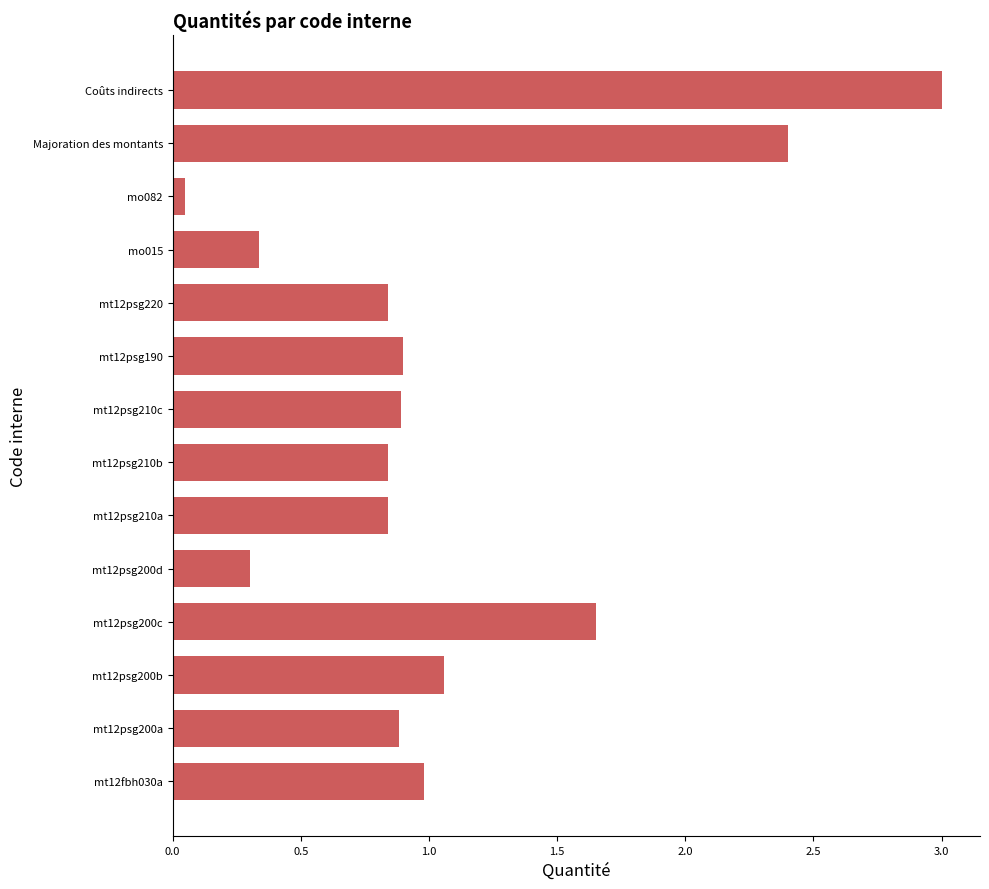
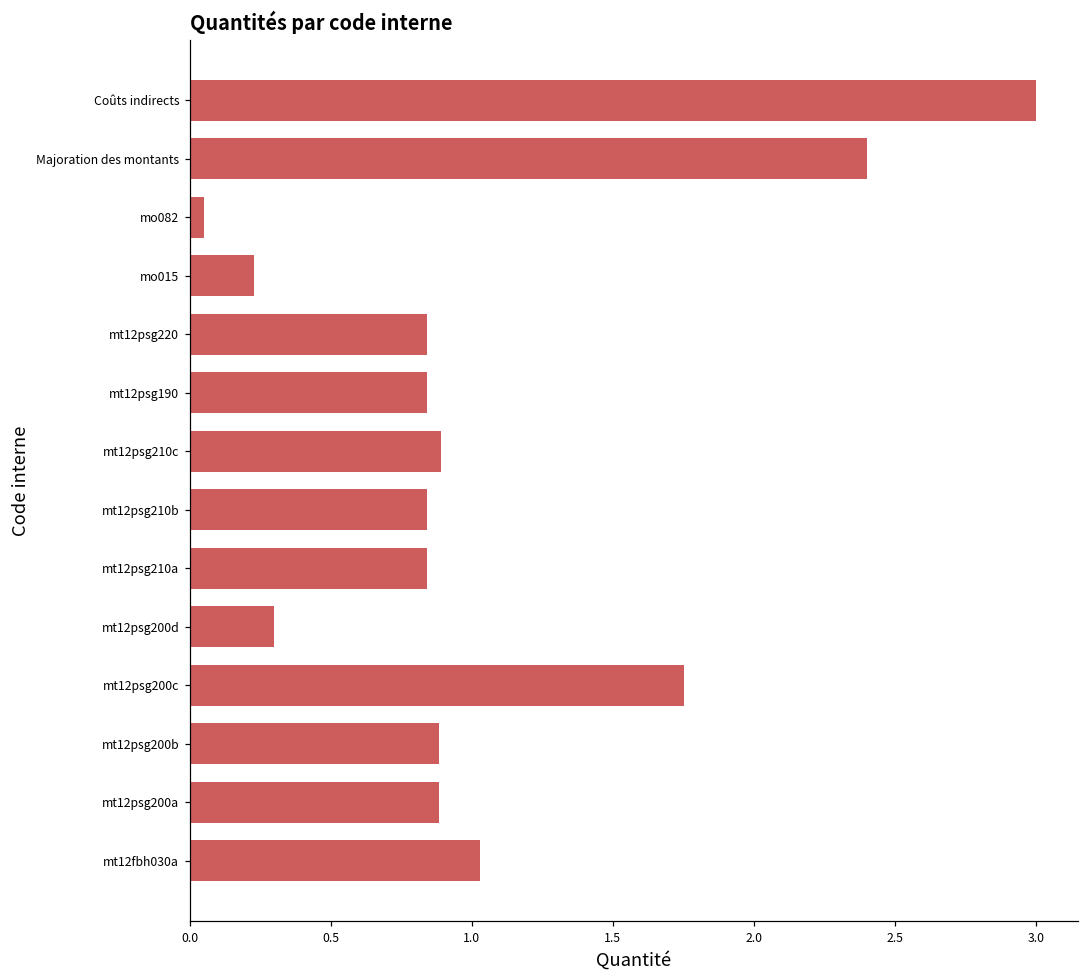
mo015: 0.34 -> 0.23
mt12psg190: 0.90 -> 0.84
mt12psg200c: 1.65 -> 1.75
mt12psg200b: 1.06 -> 0.88
mt12fbh030a: 0.98 -> 1.03
